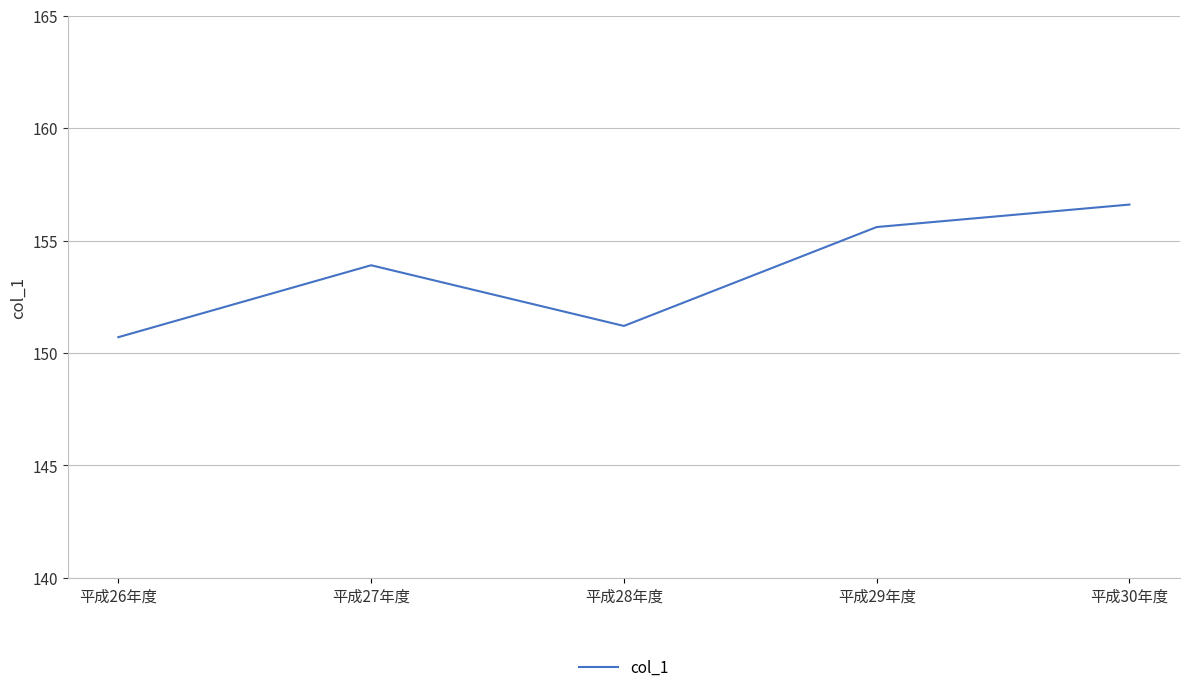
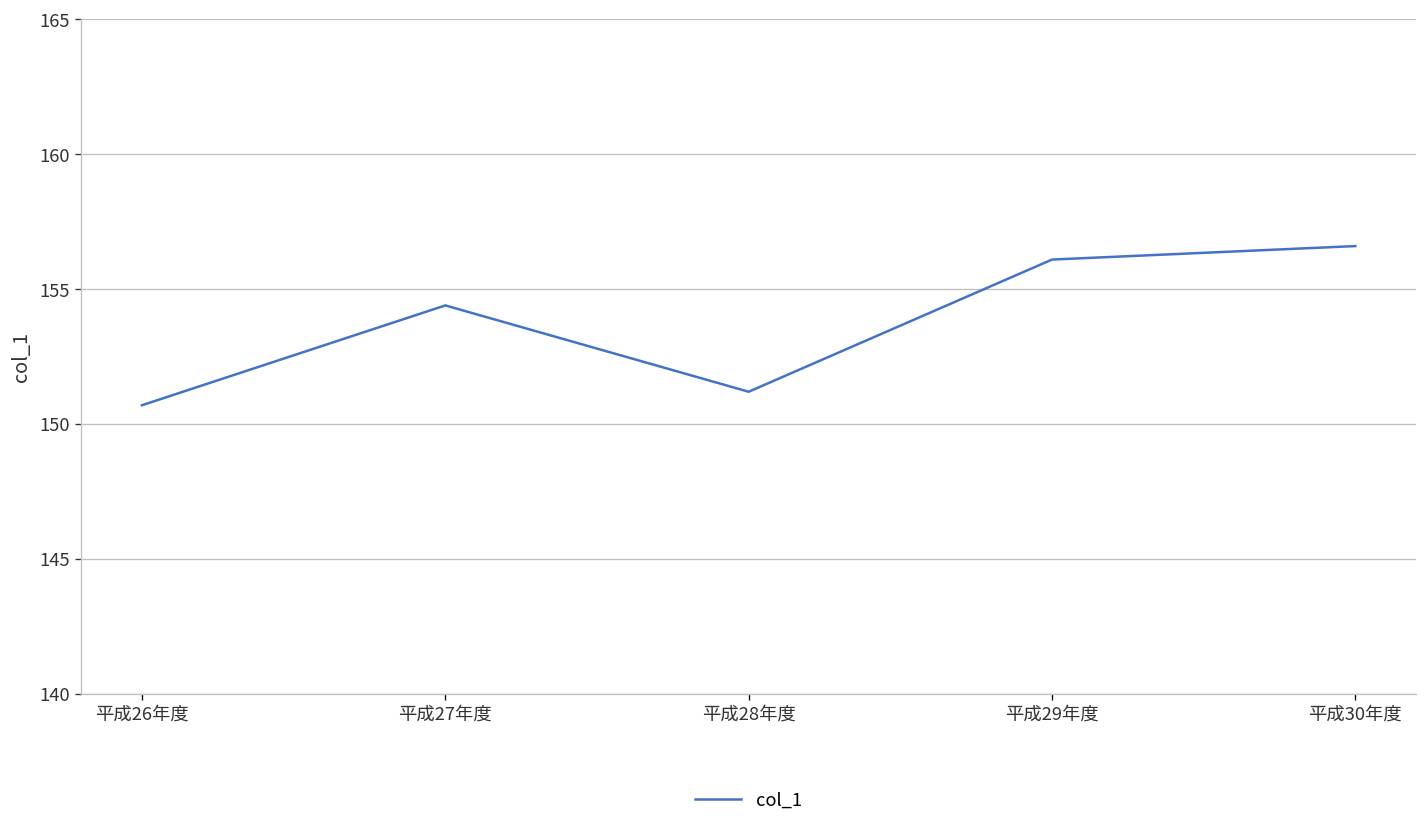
平成27年度: 153.9 -> 154.4
平成29年度: 155.6 -> 156.1
